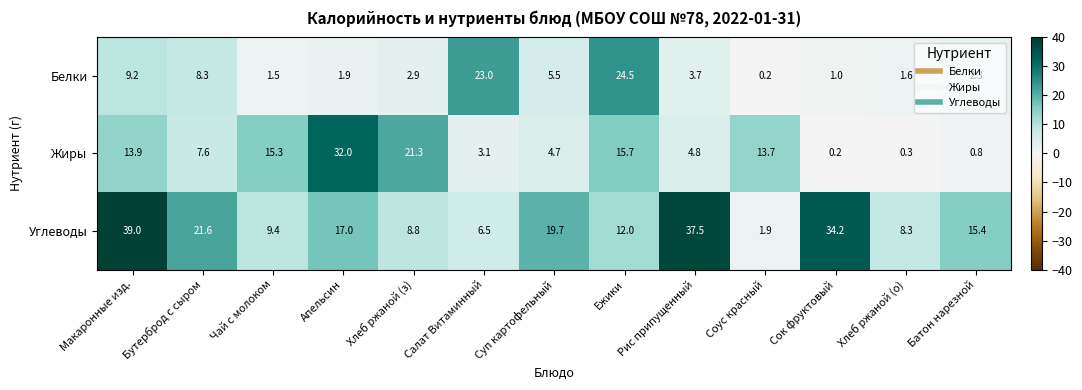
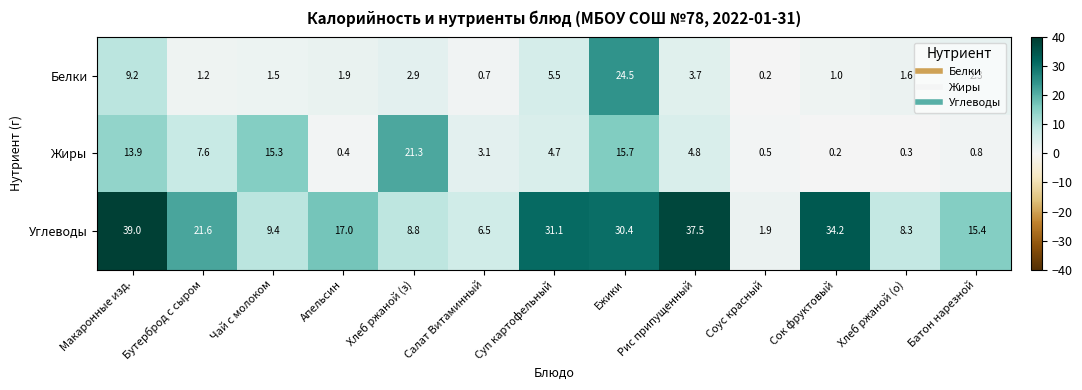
Белки, Бутерброд с сыром: 8.3 -> 1.2
Белки, Салат Витаминный: 23.0 -> 0.7
Жиры, Апельсин: 32.0 -> 0.4
Жиры, Соус красный: 13.7 -> 0.5
Углеводы, Суп картофельный: 19.7 -> 31.1
Углеводы, Ежики: 12.0 -> 30.4
